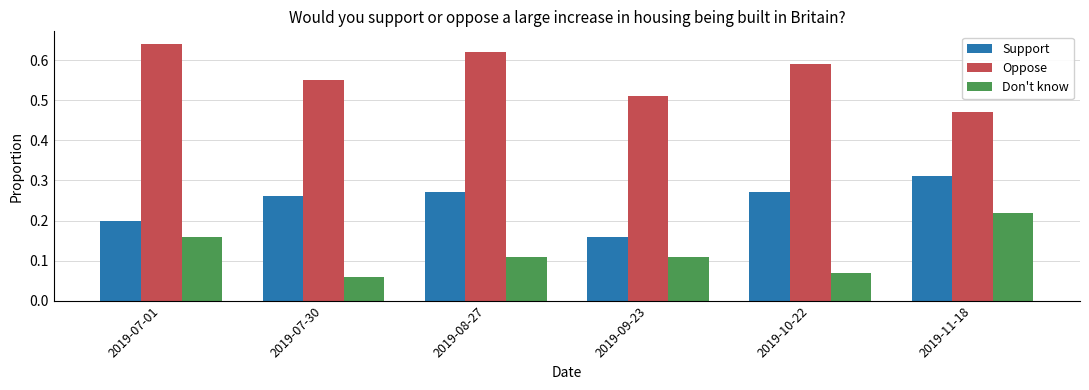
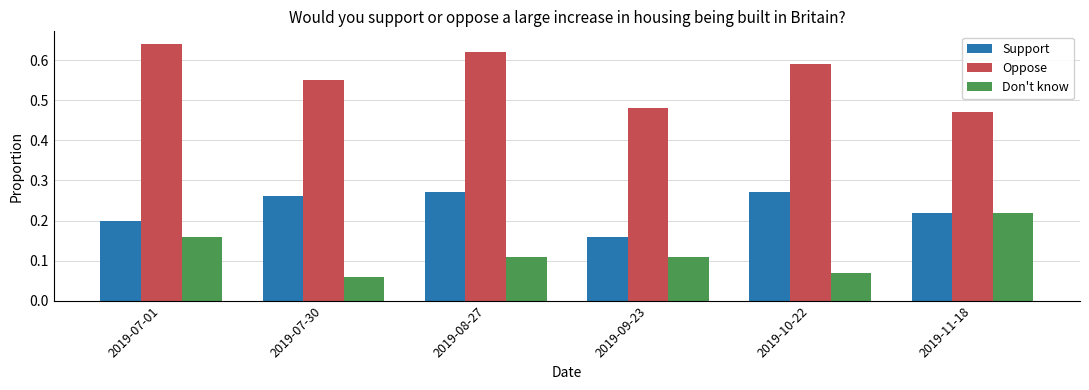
Oppose, 2019-09-23: 0.51 -> 0.48
Support, 2019-11-18: 0.31 -> 0.22
